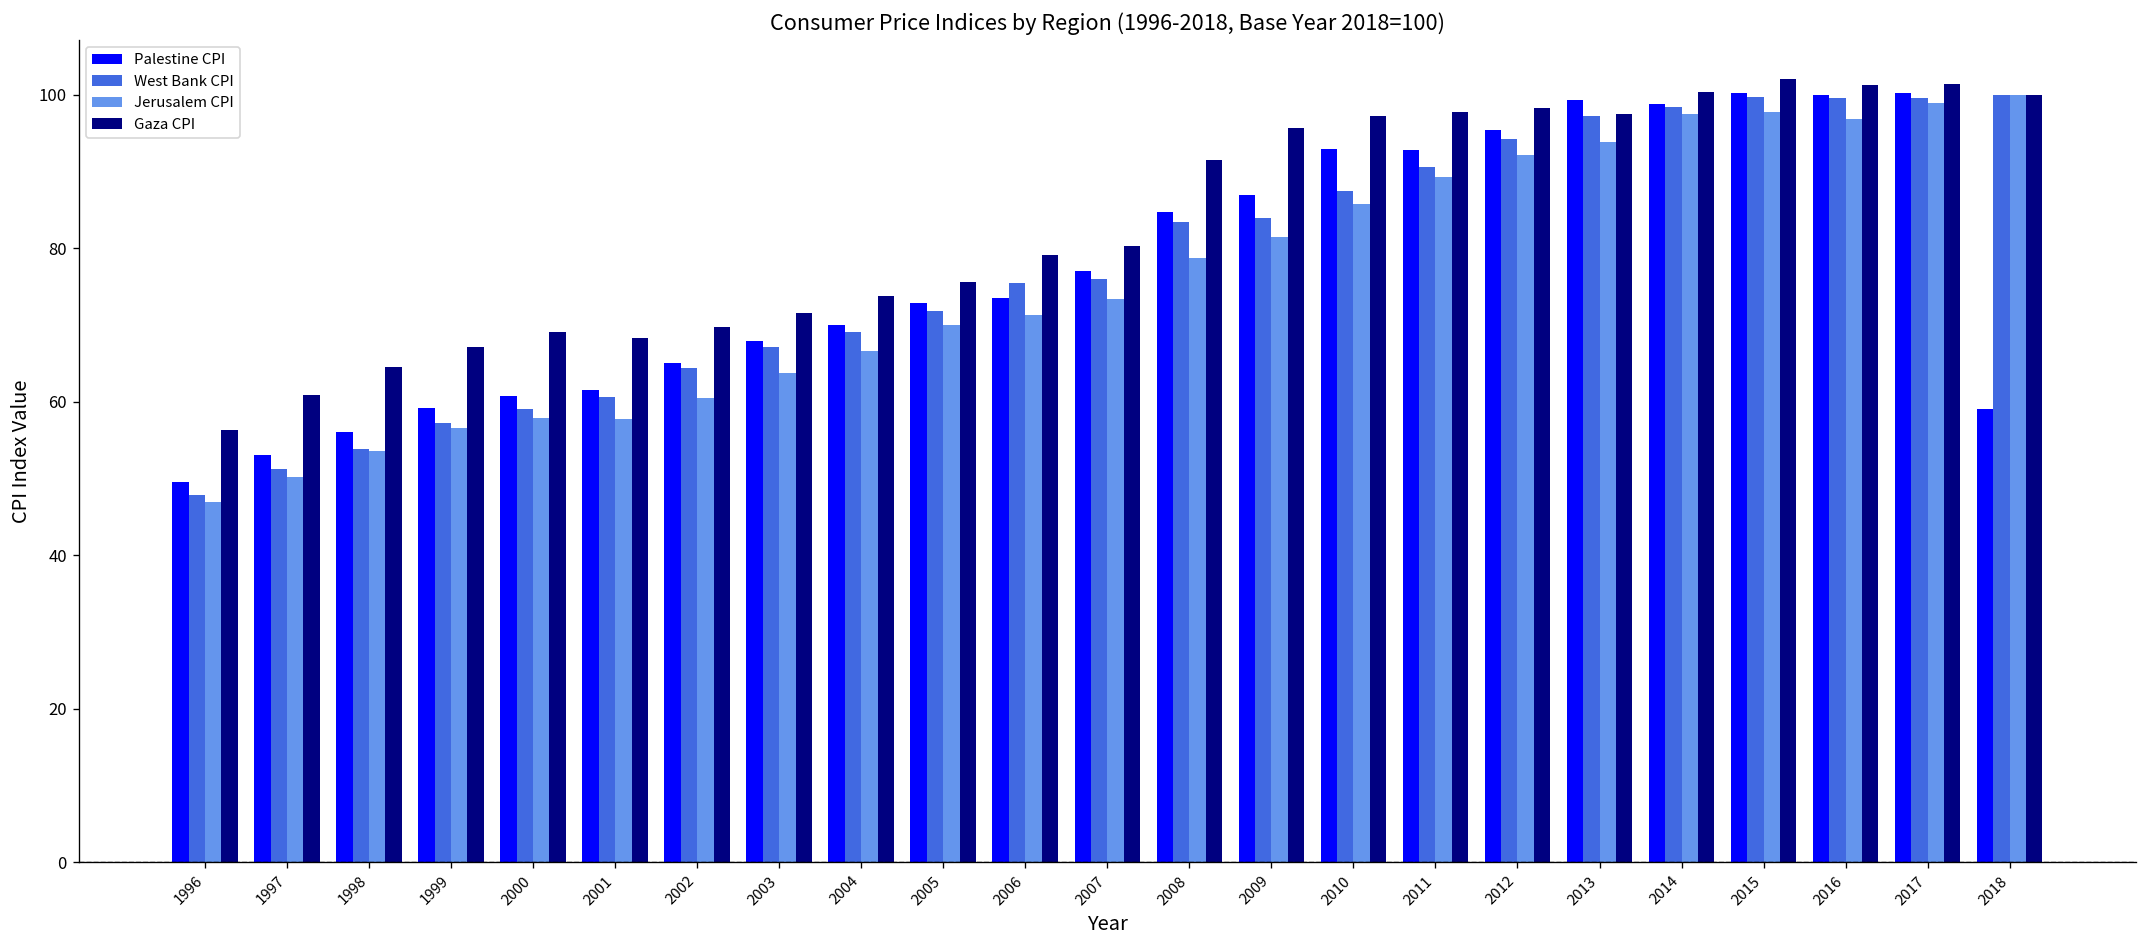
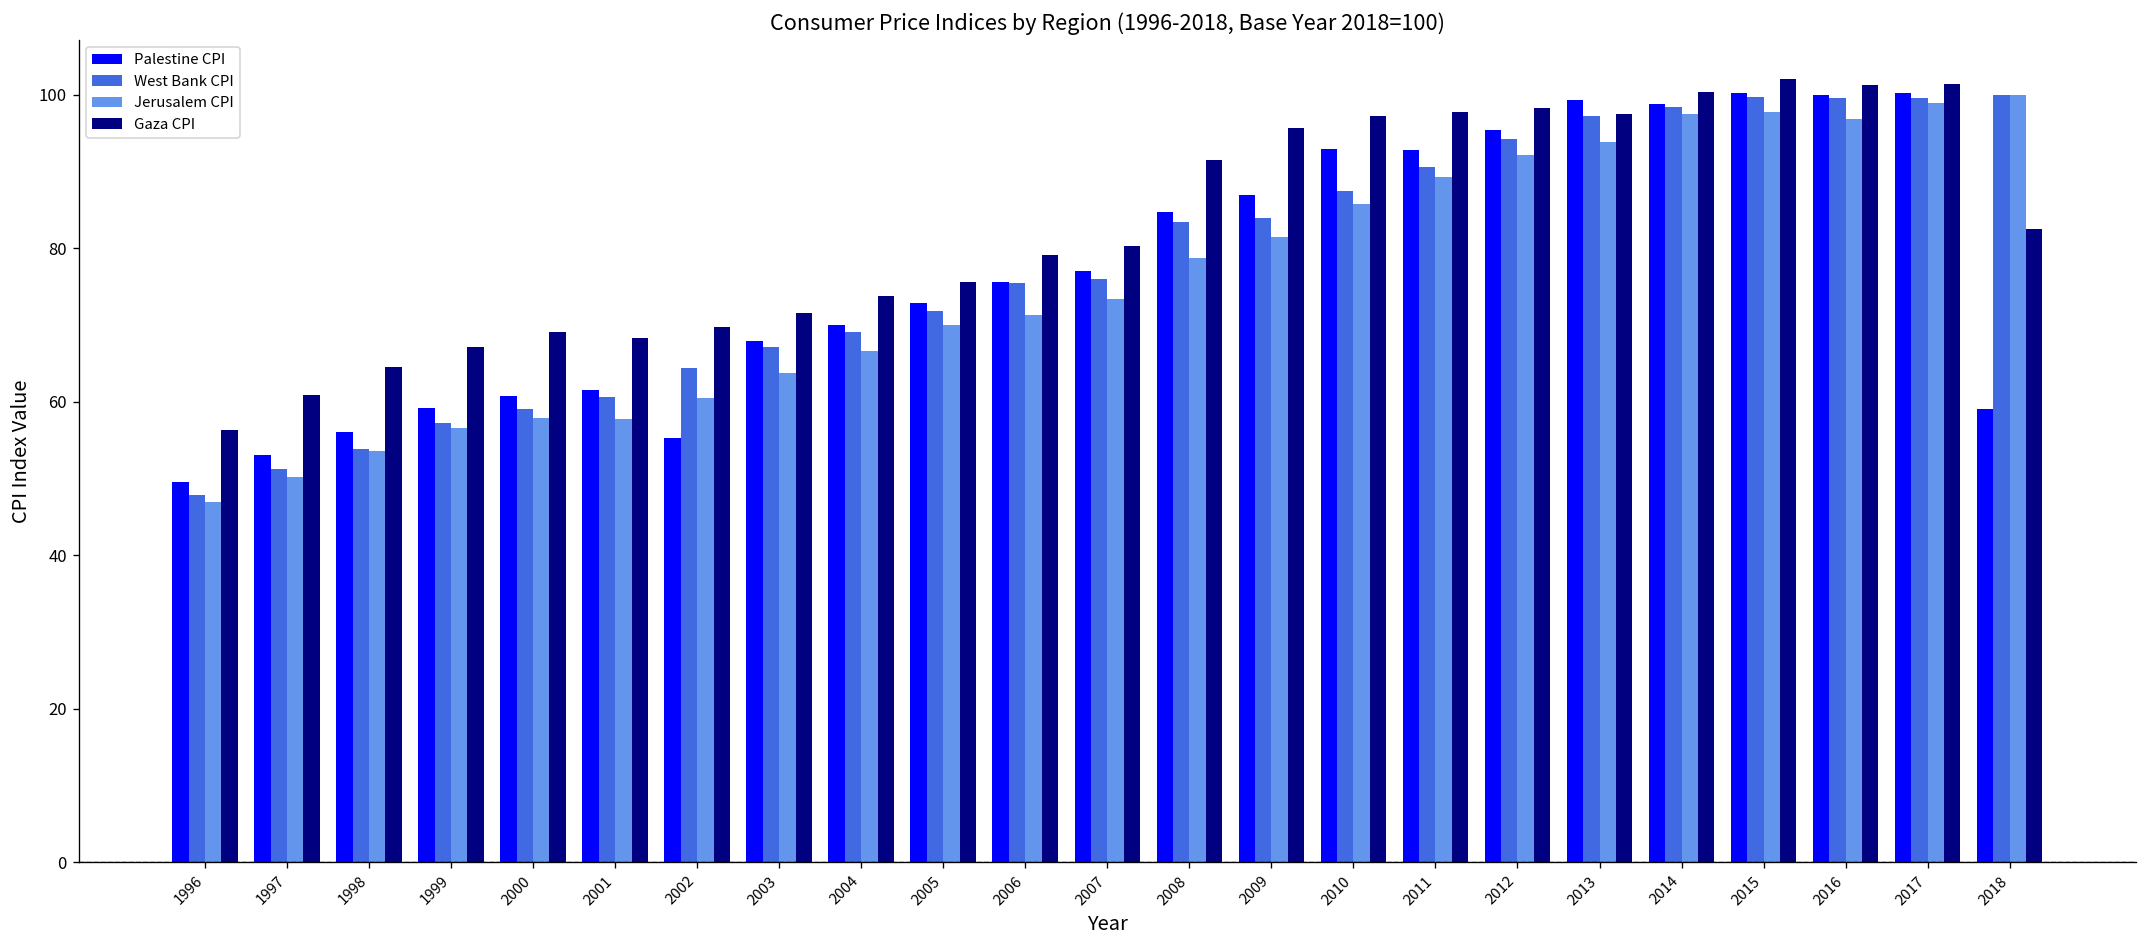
Palestine CPI, 2002: 65 -> 55
Palestine CPI, 2006: 74 -> 76
Gaza CPI, 2018: 100 -> 83
